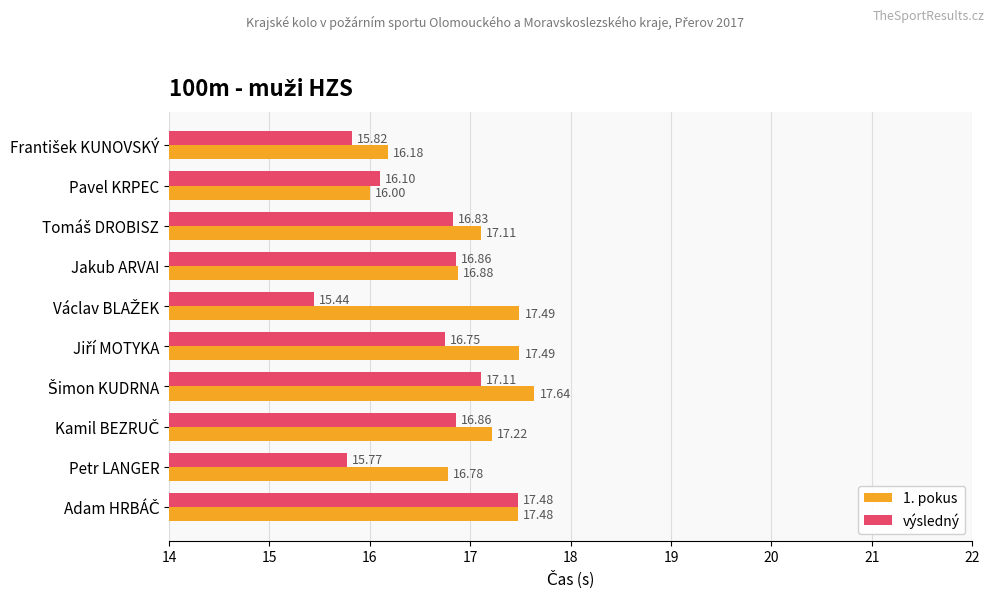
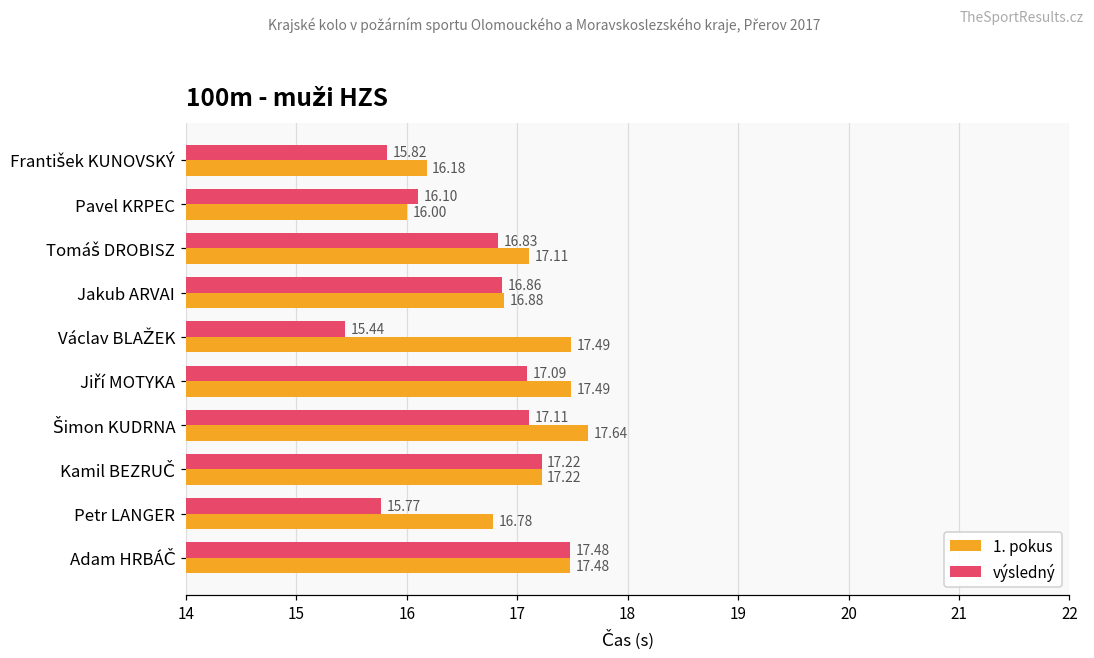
výsledný, Jiří MOTYKA: 16.75 -> 17.09
výsledný, Kamil BEZRUČ: 16.86 -> 17.22
